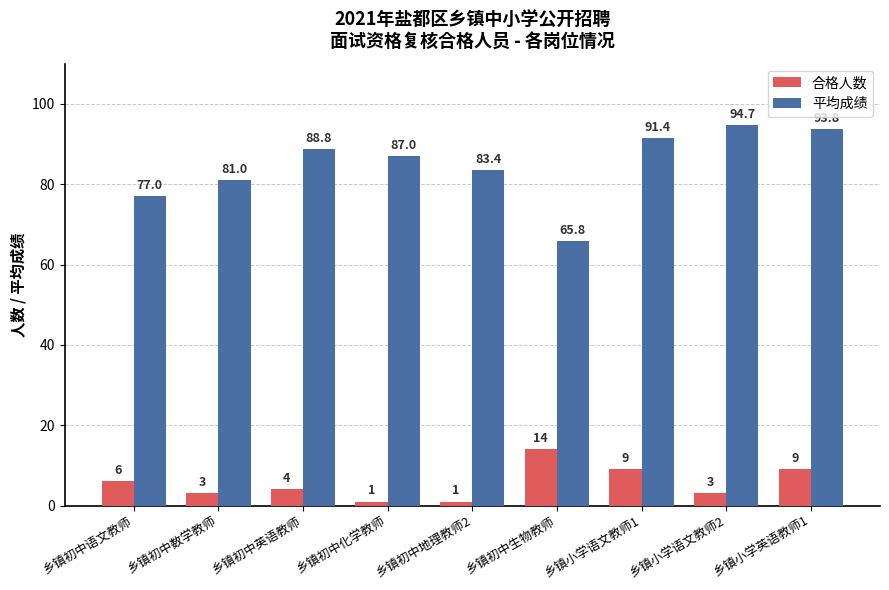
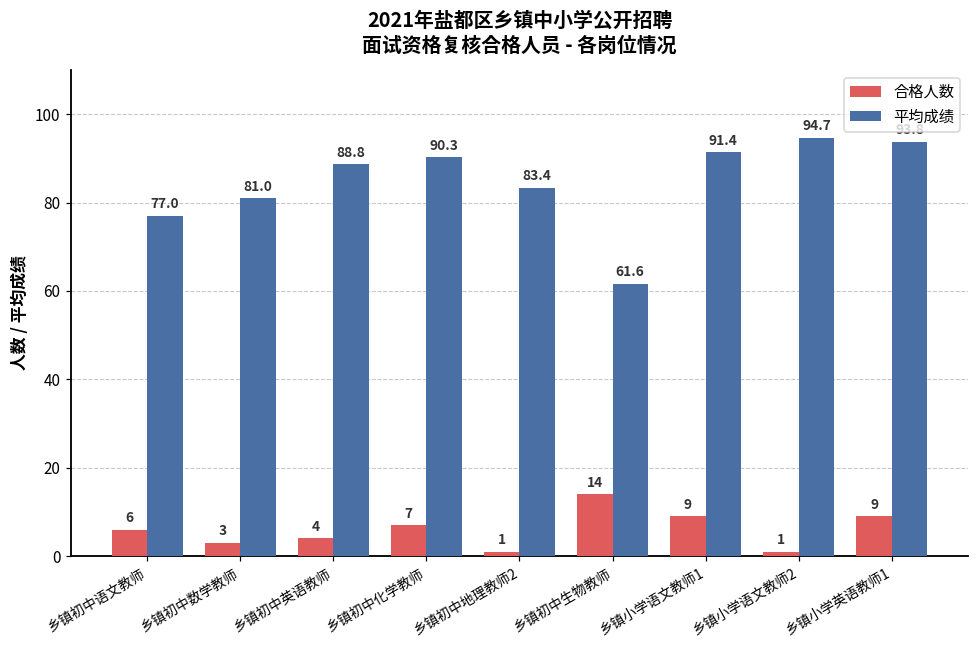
合格人数, 乡镇初中化学教师: 1 -> 7
平均成绩, 乡镇初中化学教师: 87.0 -> 90.3
平均成绩, 乡镇初中生物教师: 65.8 -> 61.6
合格人数, 乡镇小学语文教师2: 3 -> 1
